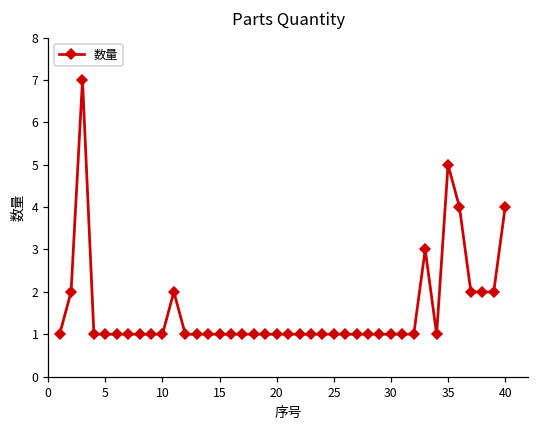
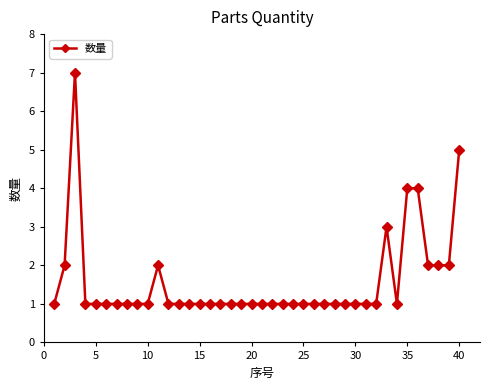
35: 5 -> 4
40: 4 -> 5
